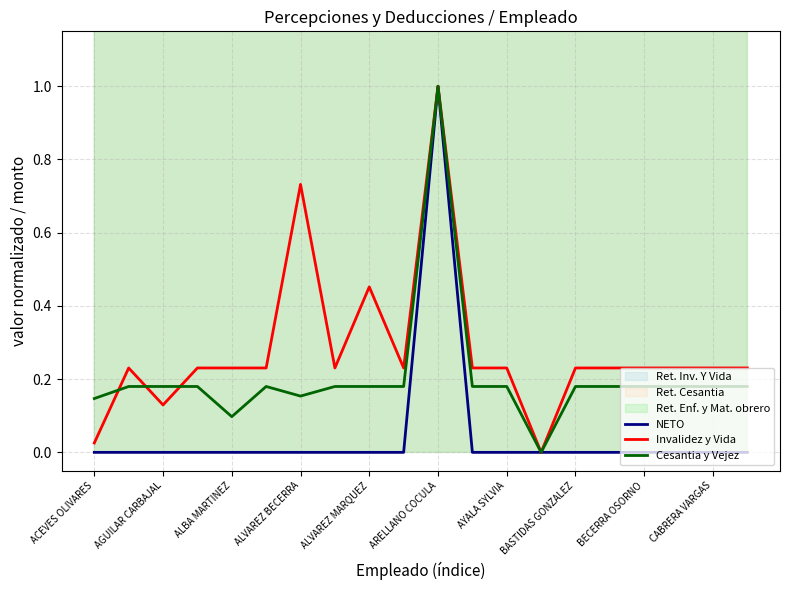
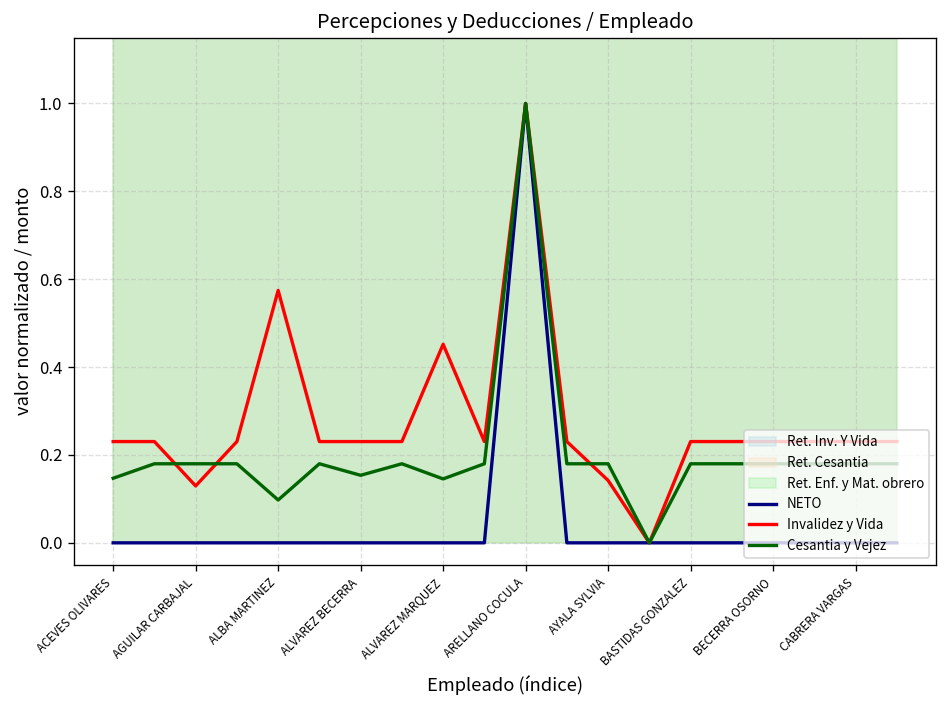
Invalidez y Vida, ACEVES OLIVARES: 0.03 -> 0.23
Invalidez y Vida, ALBA MARTINEZ: 0.23 -> 0.57
Invalidez y Vida, ALVAREZ BECERRA: 0.73 -> 0.23
Cesantia y Vejez, ALVAREZ MARQUEZ: 0.18 -> 0.15
Invalidez y Vida, AYALA SYLVIA: 0.23 -> 0.14
